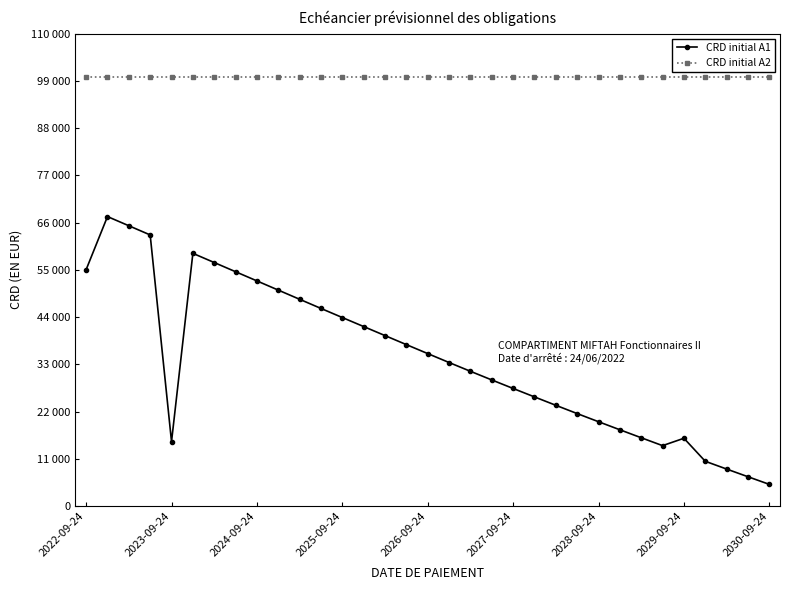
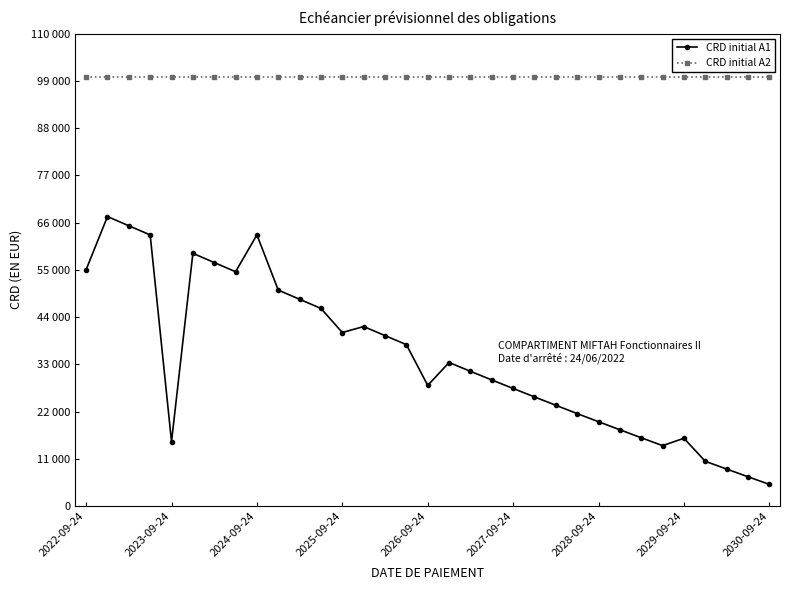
CRD initial A1, 2024-09-24: 52000 -> 63000
CRD initial A1, 2025-09-24: 44000 -> 40000
CRD initial A1, 2026-09-24: 36000 -> 28000
